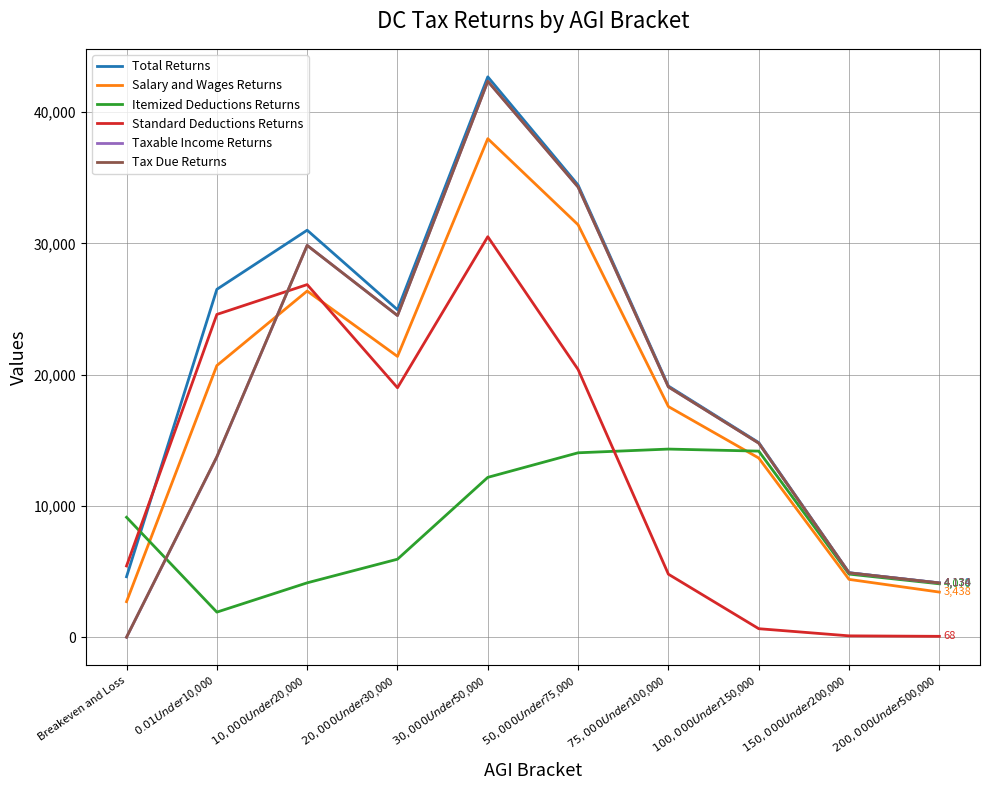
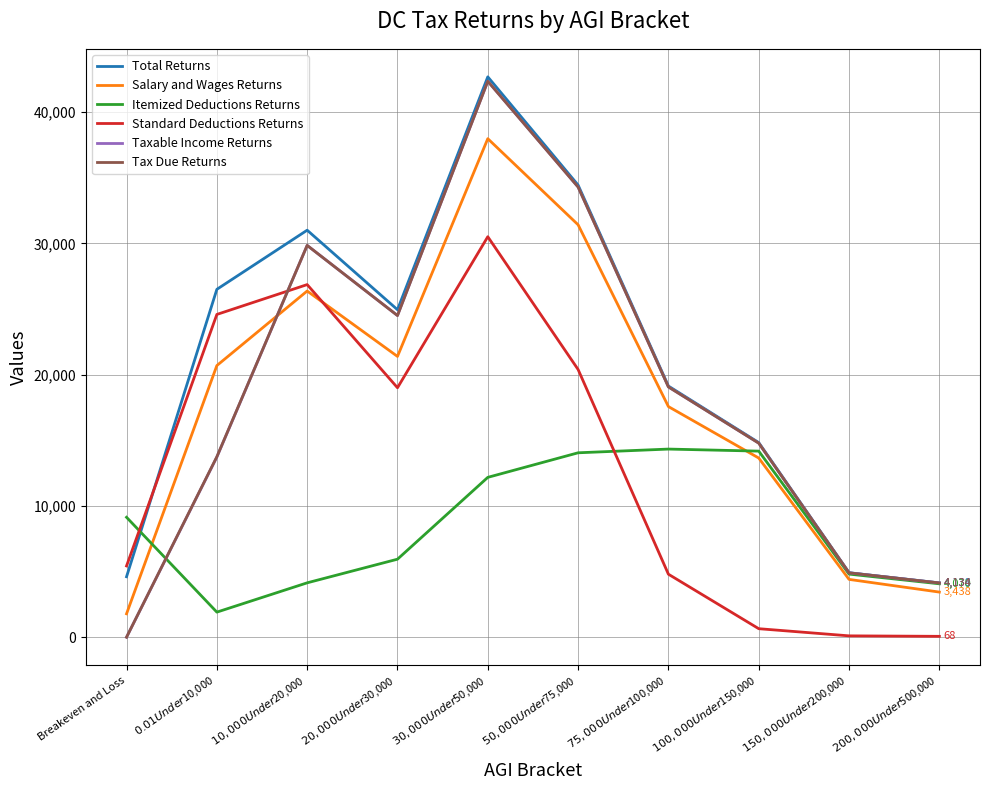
Salary and Wages Returns, Breakeven and Loss: 2,700 -> 1,800
